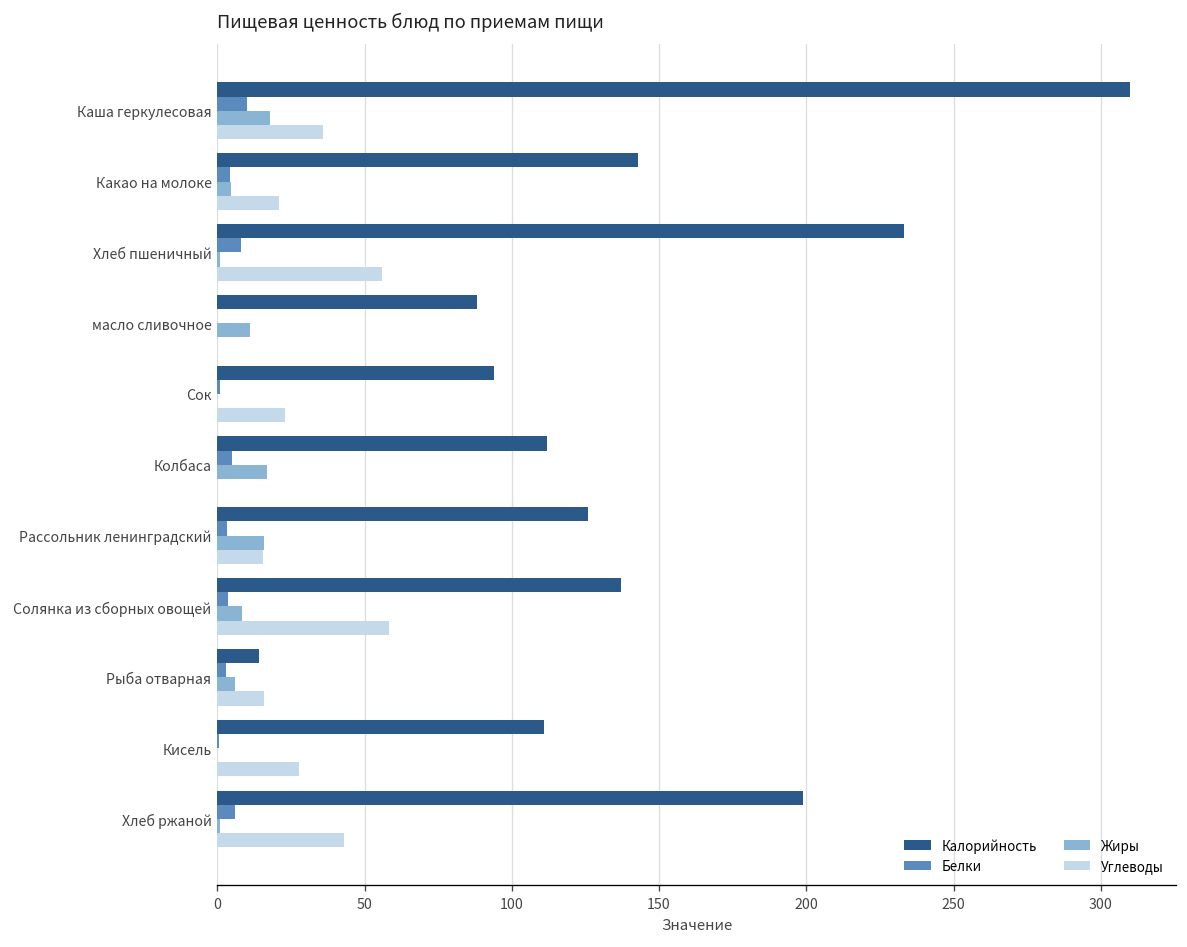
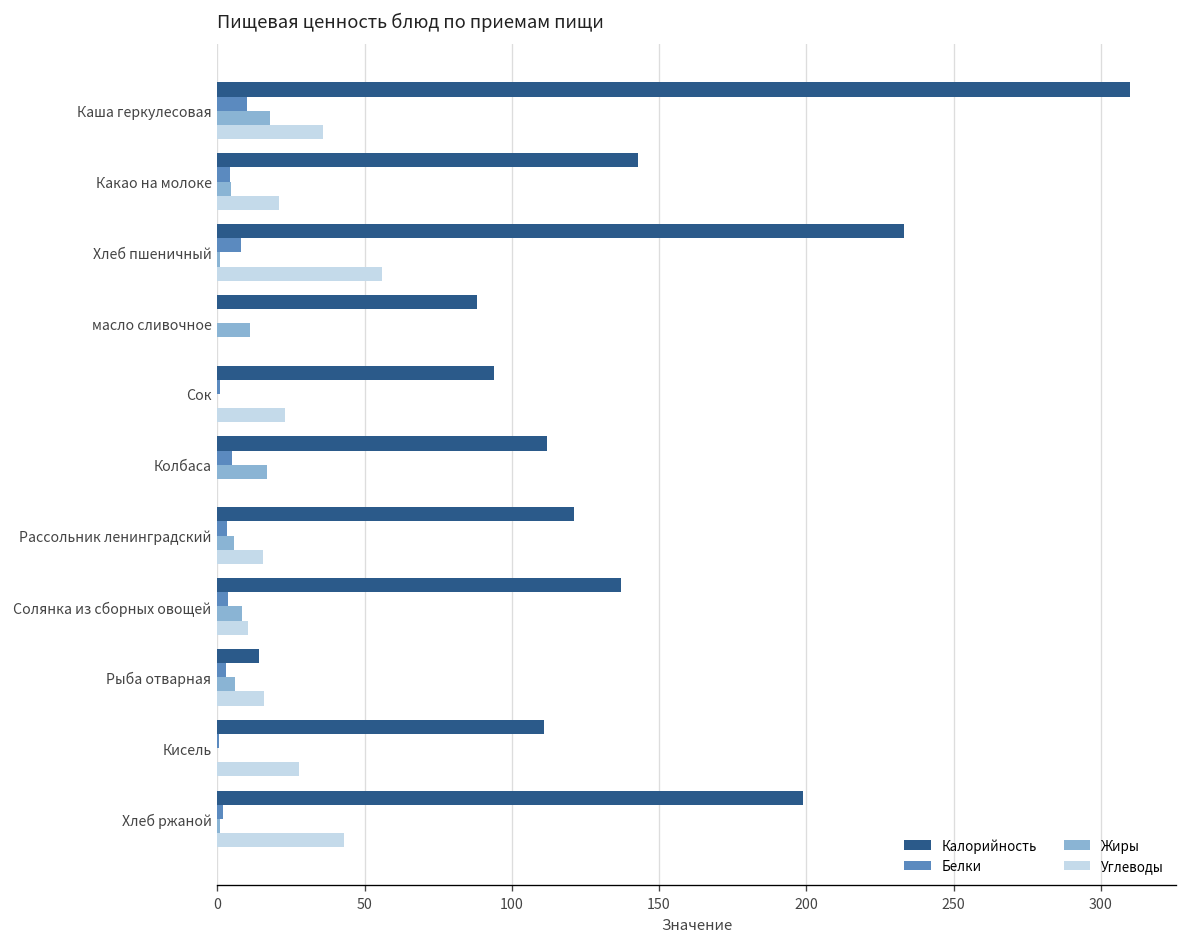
Калорийность, Рассольник ленинградский: 126 -> 121
Жиры, Рассольник ленинградский: 16 -> 6
Углеводы, Солянка из сборных овощей: 58 -> 11
Белки, Хлеб ржаной: 6 -> 2
